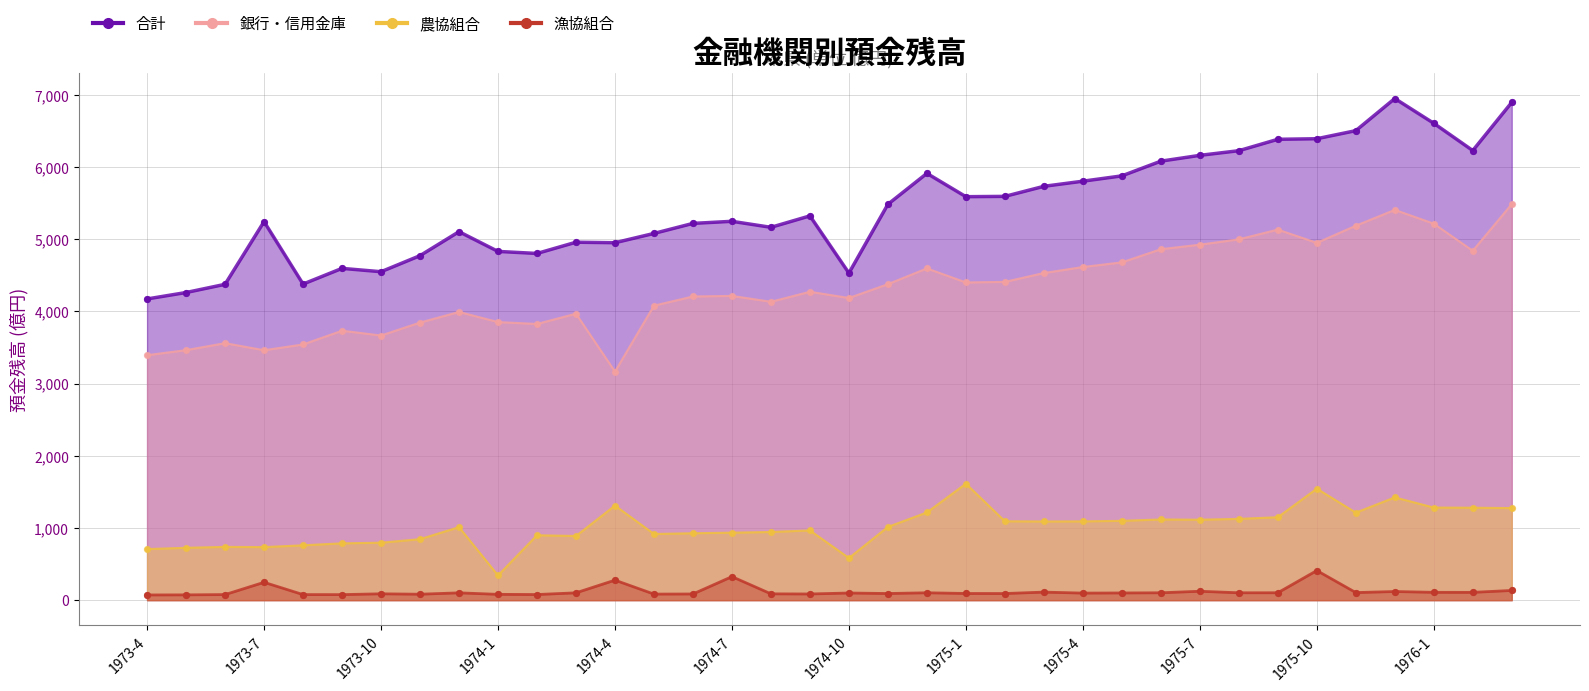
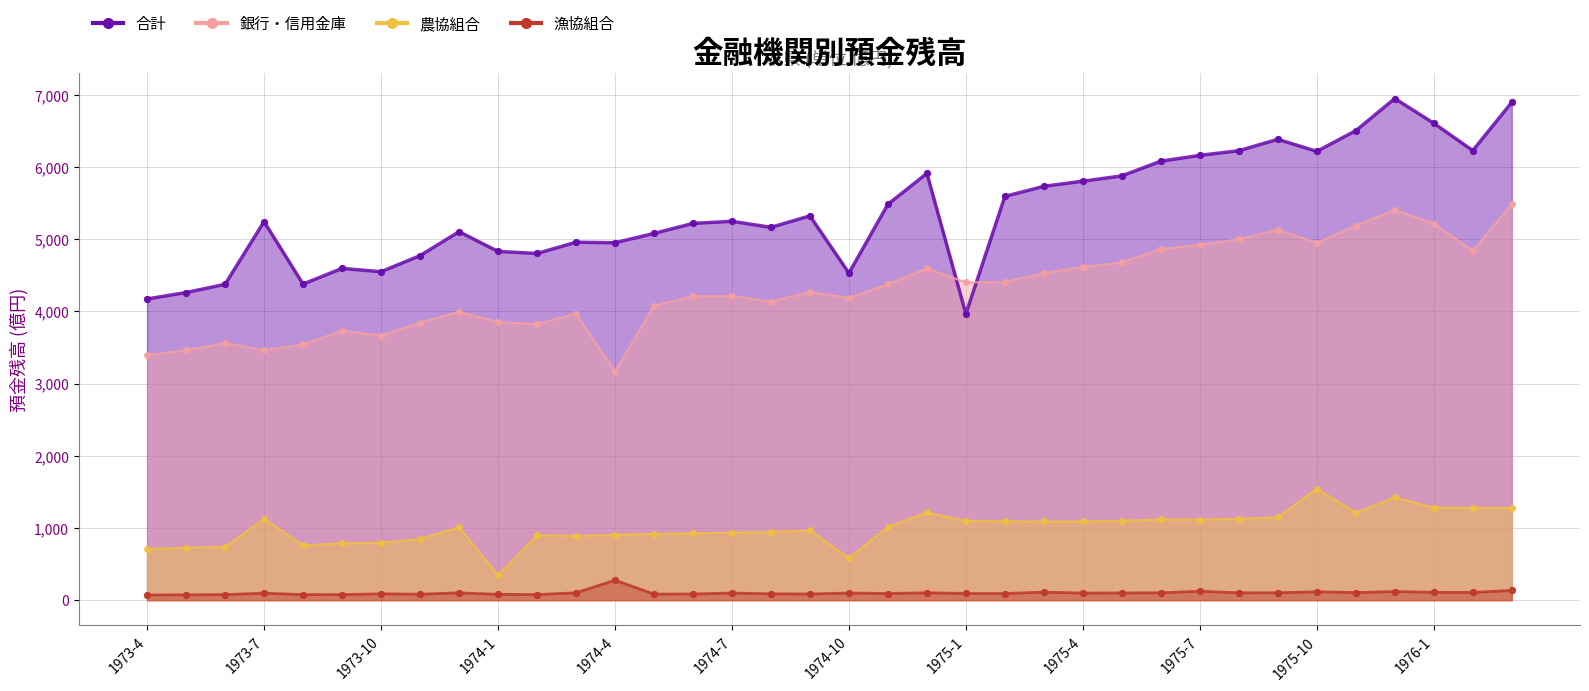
農協組合, 1973-7: 700 -> 1,100
漁協組合, 1973-7: 200 -> 100
農協組合, 1974-4: 1,300 -> 900
漁協組合, 1974-7: 300 -> 100
合計, 1975-1: 5,600 -> 4,000
農協組合, 1975-1: 1,600 -> 1,100
合計, 1975-10: 6,400 -> 6,200
漁協組合, 1975-10: 400 -> 100
